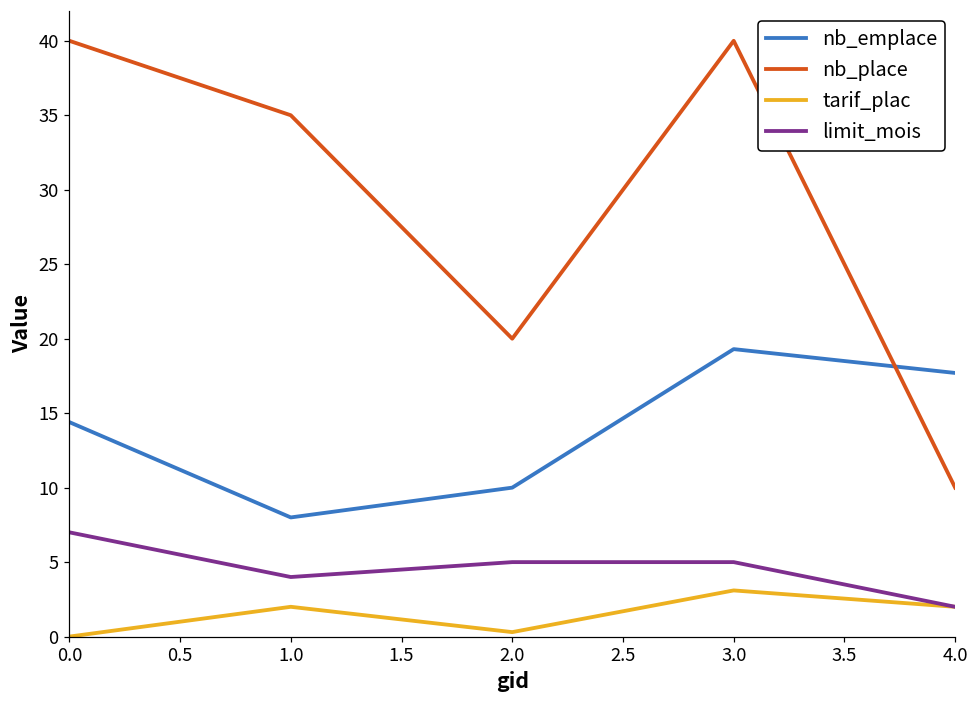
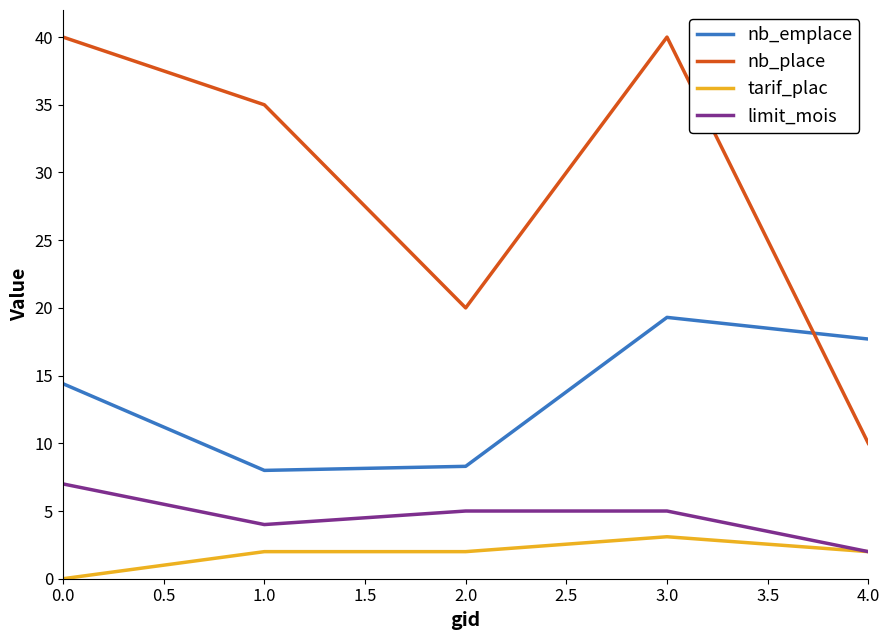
nb_emplace, 2.0: 10.0 -> 8.3
tarif_plac, 2.0: 0.3 -> 2.0
